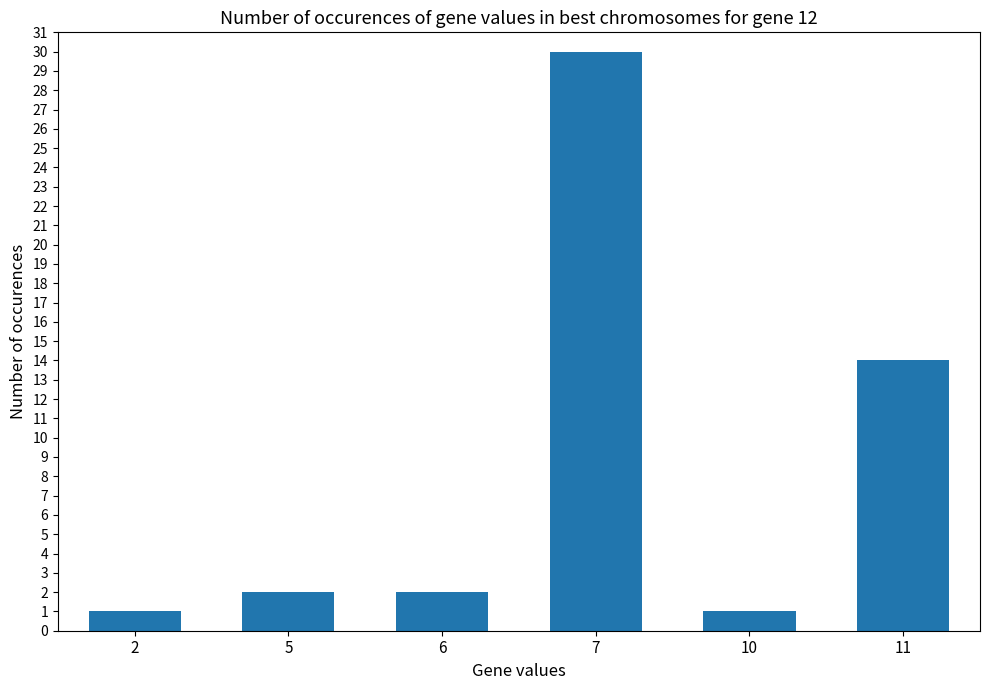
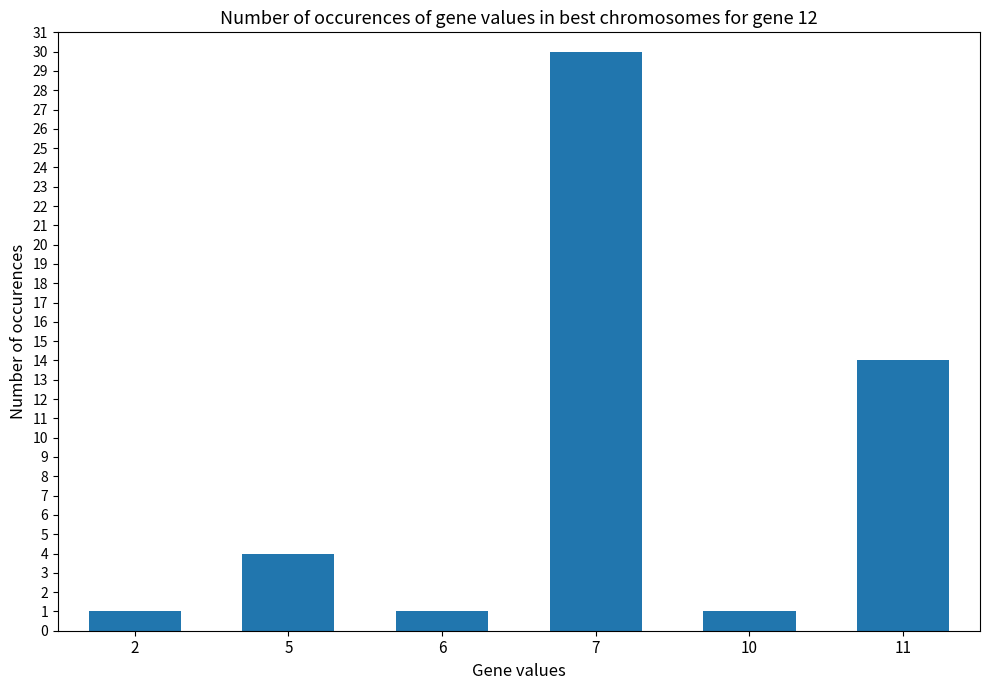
5: 2 -> 4
6: 2 -> 1
